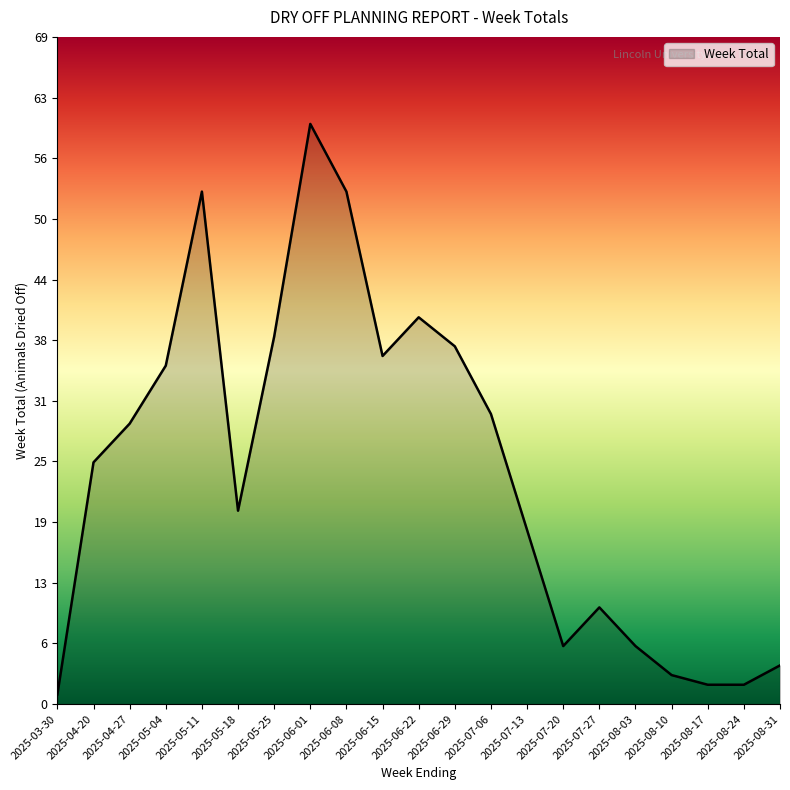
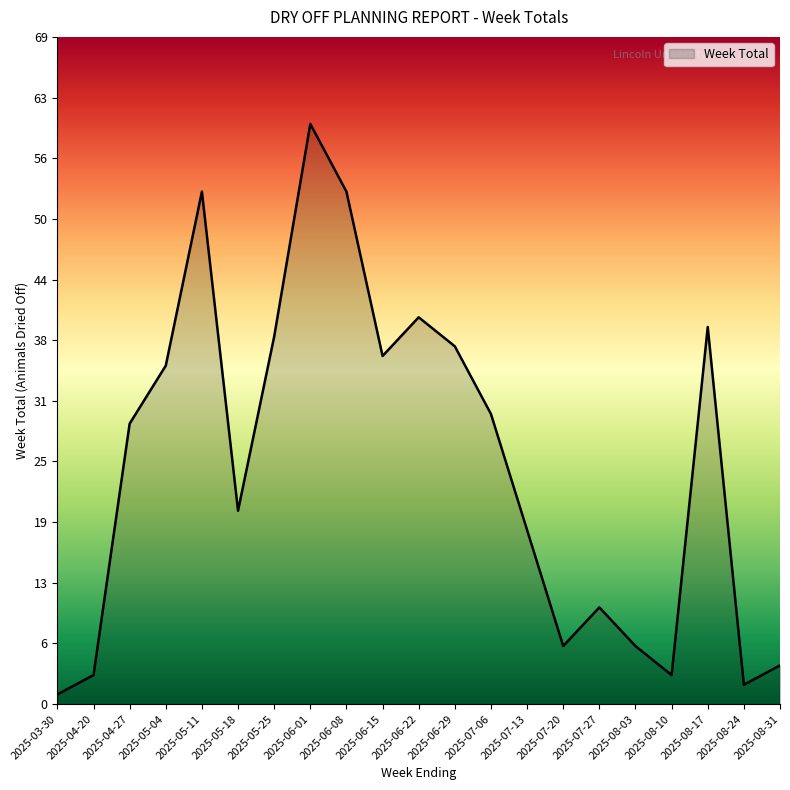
2025-04-20: 25 -> 3
2025-08-17: 2 -> 39
